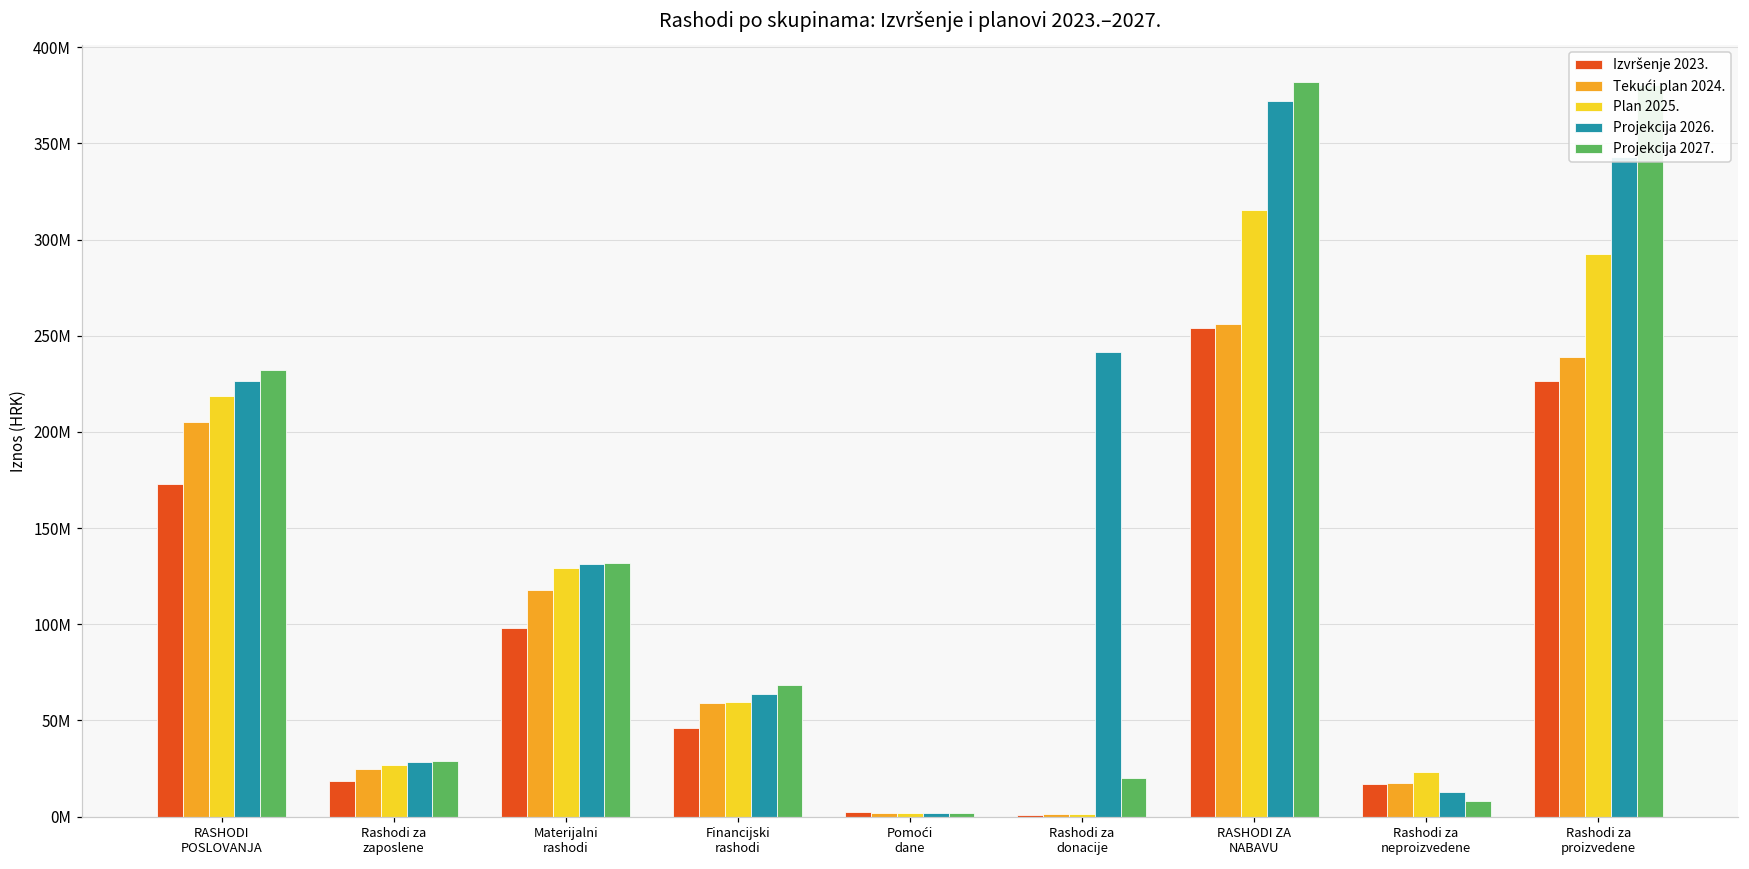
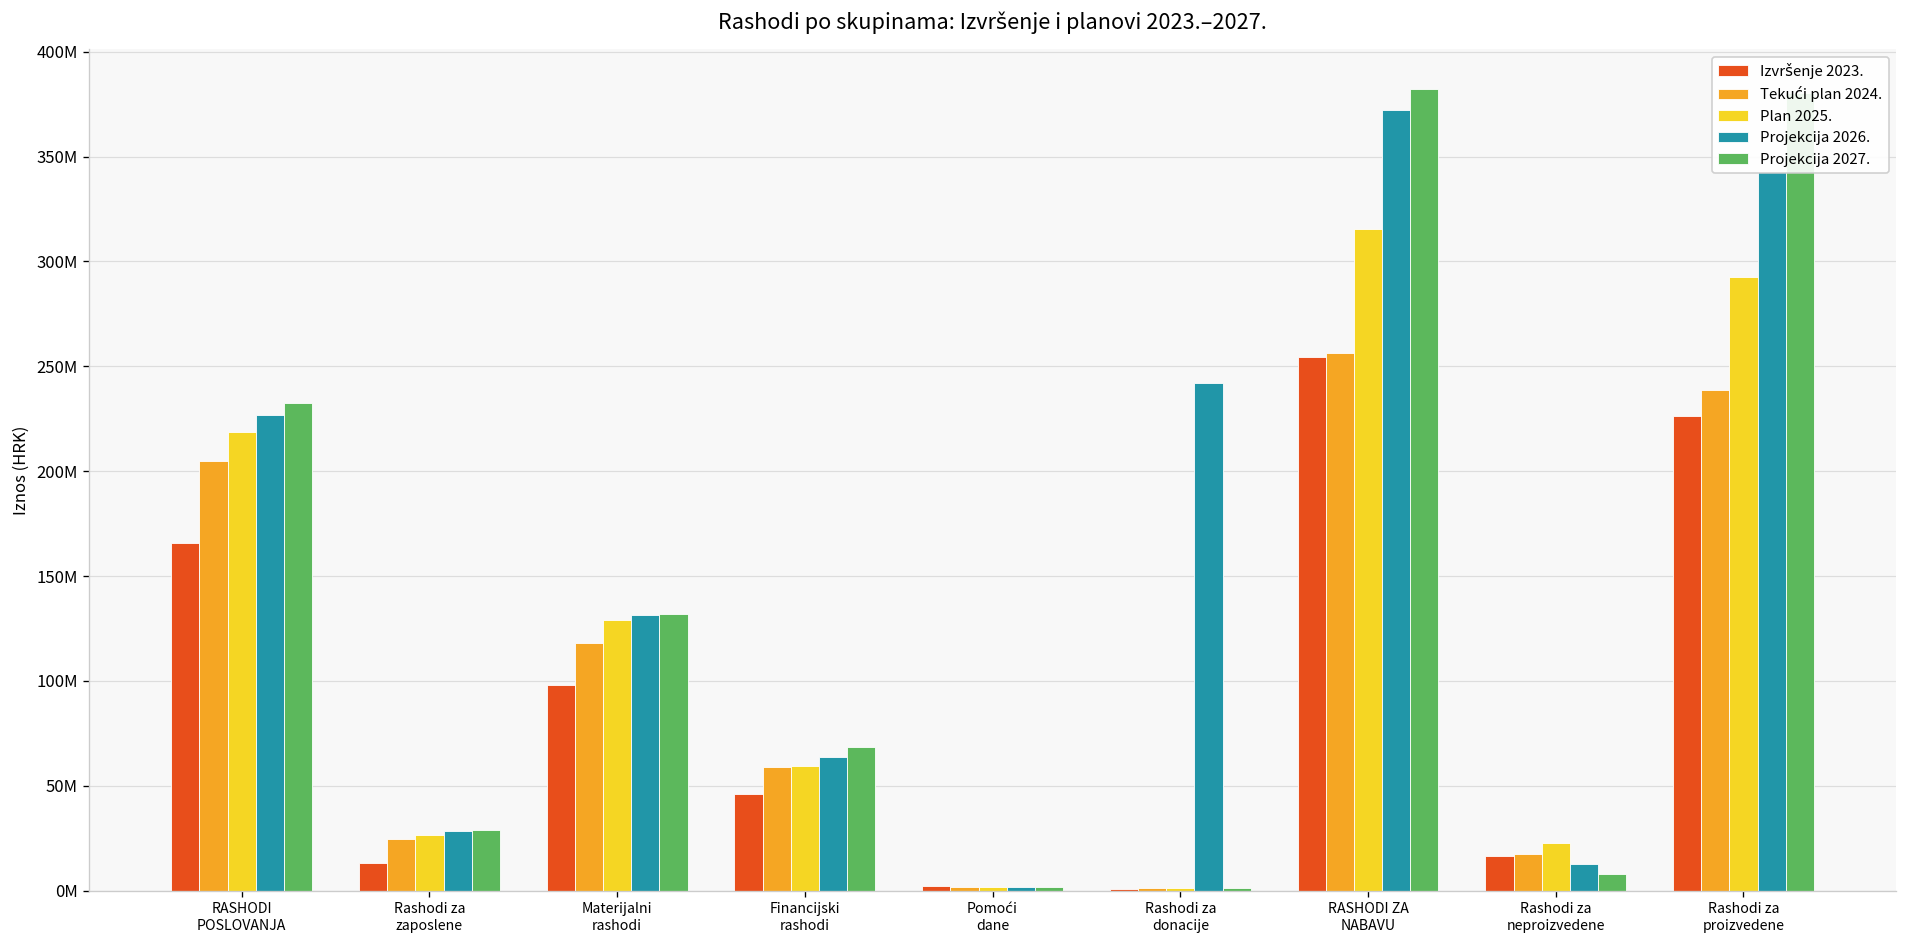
Izvršenje 2023., RASHODI POSLOVANJA: 173000000 -> 166000000
Izvršenje 2023., Rashodi za zaposlene: 19000000 -> 13000000
Projekcija 2027., Rashodi za donacije: 20000000 -> 1000000
